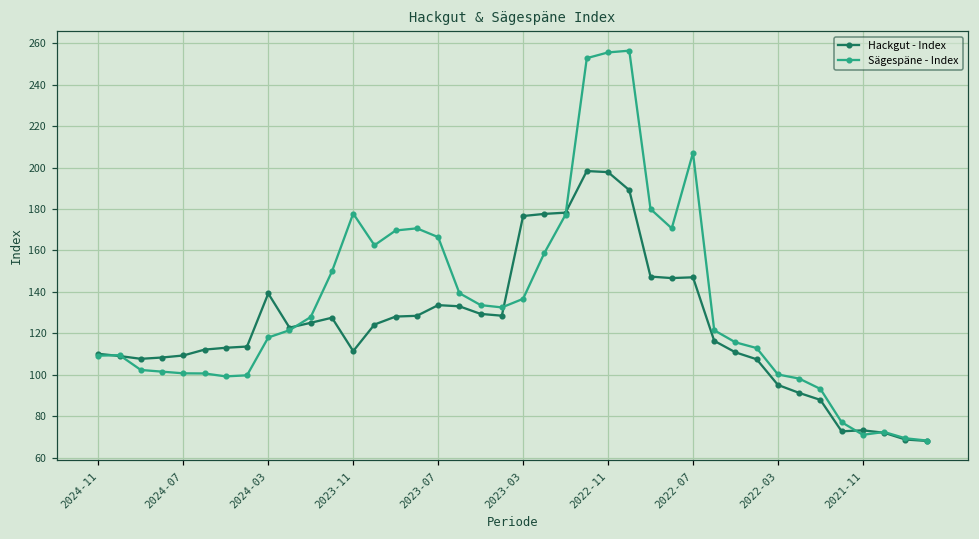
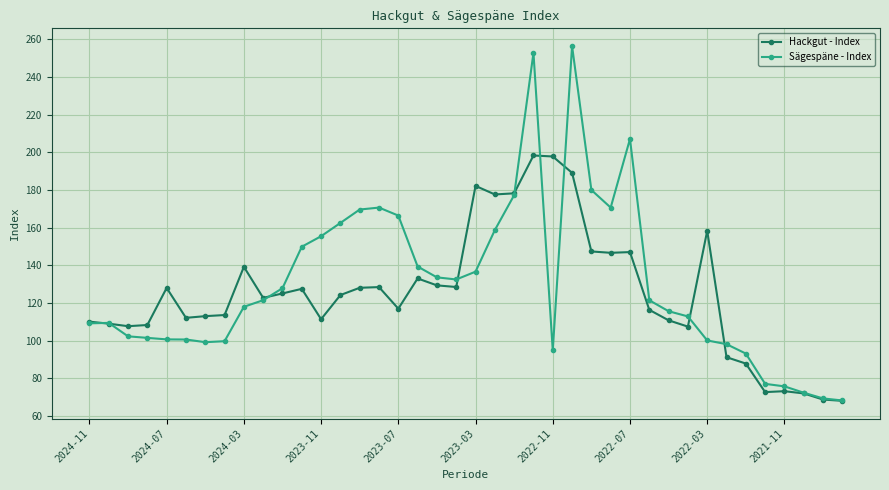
Hackgut - Index, 2024-07: 109 -> 128
Sägespäne - Index, 2023-11: 178 -> 155
Hackgut - Index, 2023-07: 134 -> 117
Hackgut - Index, 2023-03: 177 -> 182
Sägespäne - Index, 2022-11: 256 -> 95
Hackgut - Index, 2022-03: 95 -> 158
Sägespäne - Index, 2021-11: 71 -> 76
